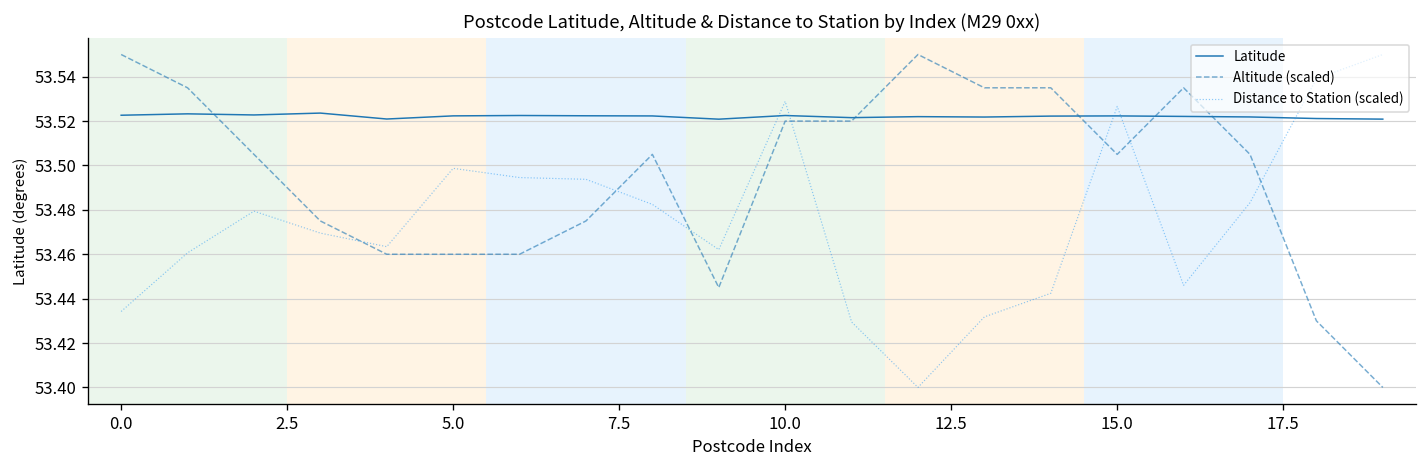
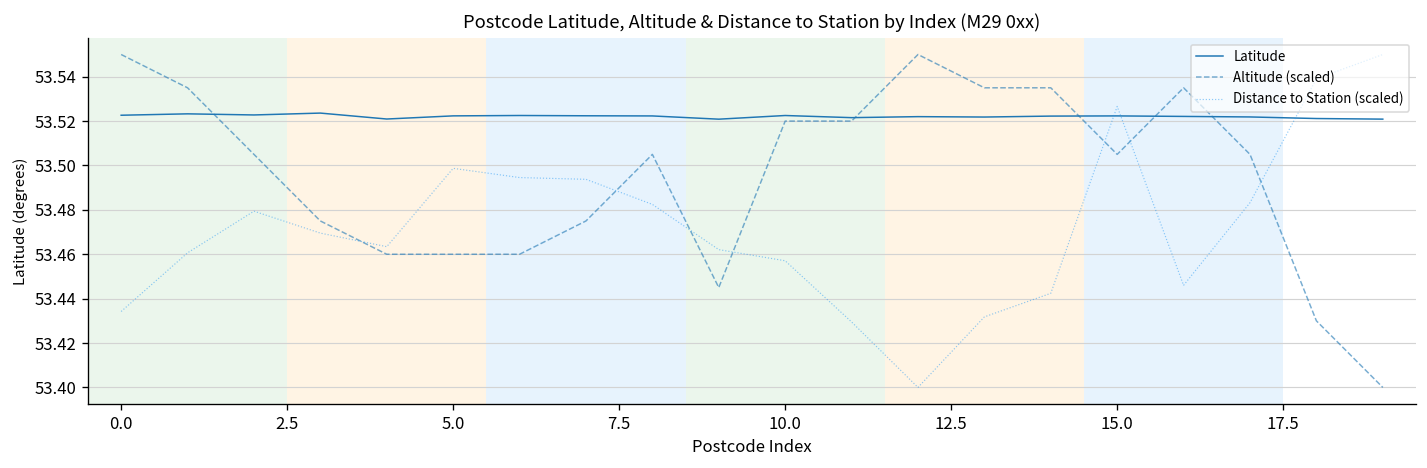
Distance to Station (scaled), 10.0: 53.529 -> 53.457
